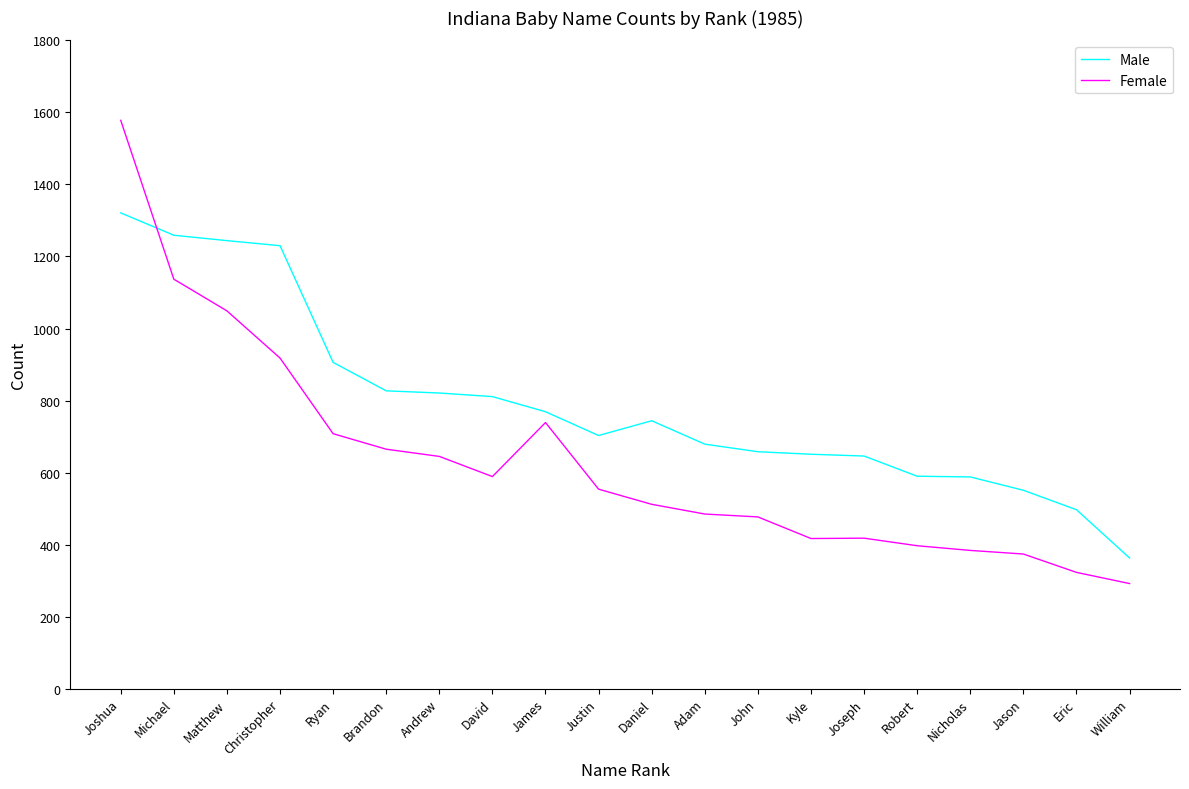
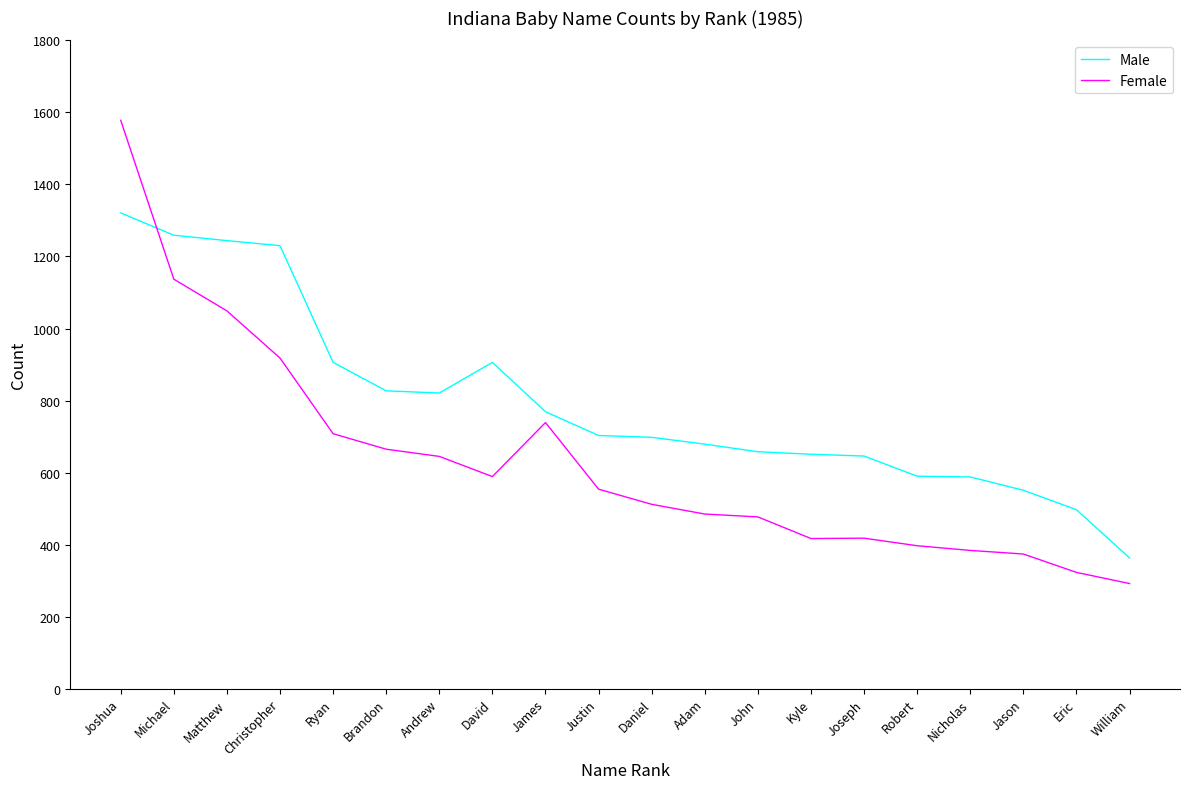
Male, David: 810 -> 910
Male, Daniel: 740 -> 700
